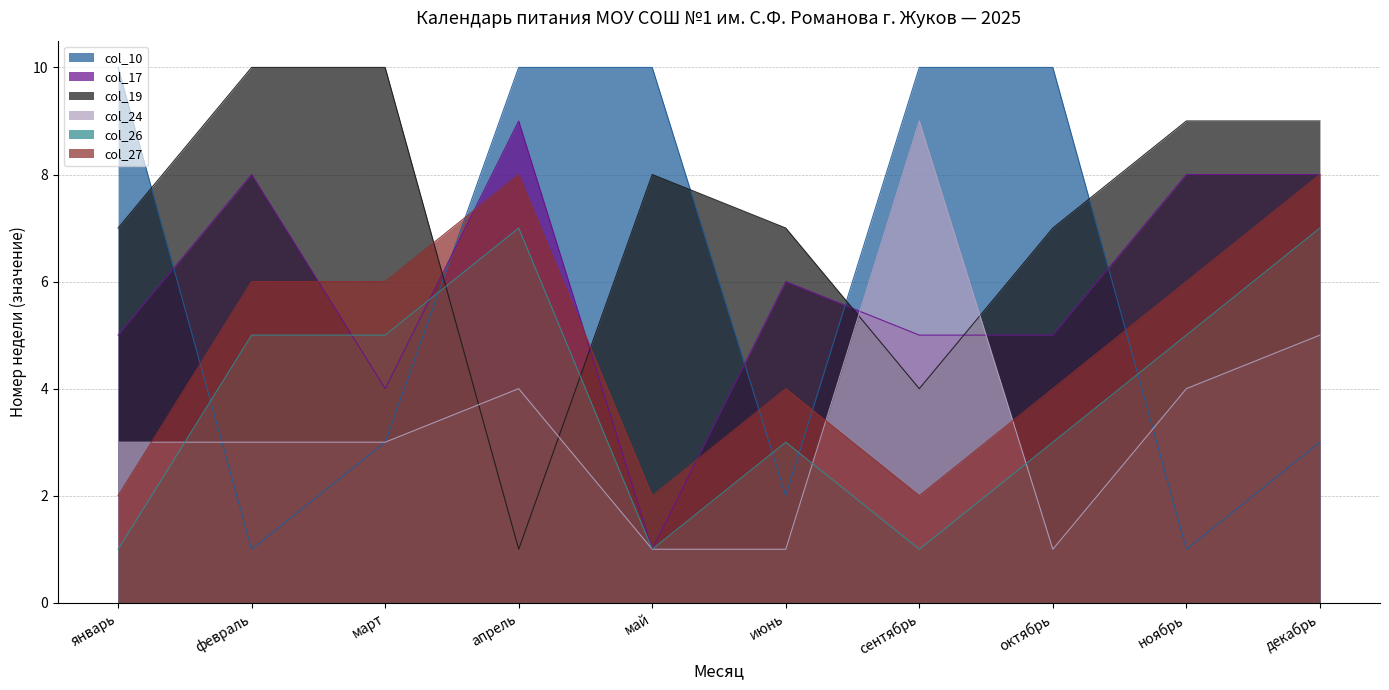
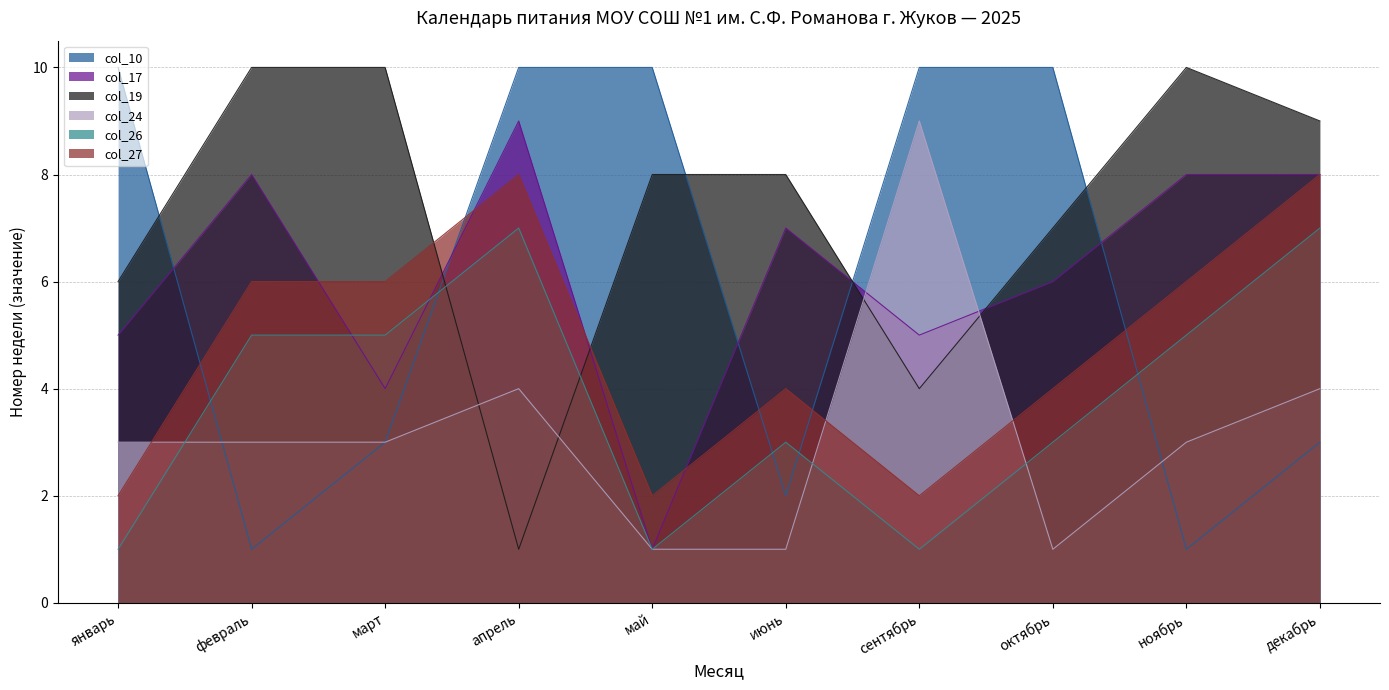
col_19, январь: 7 -> 6
col_17, июнь: 6 -> 7
col_19, июнь: 7 -> 8
col_17, октябрь: 5 -> 6
col_19, ноябрь: 9 -> 10
col_24, ноябрь: 4 -> 3
col_24, декабрь: 5 -> 4
